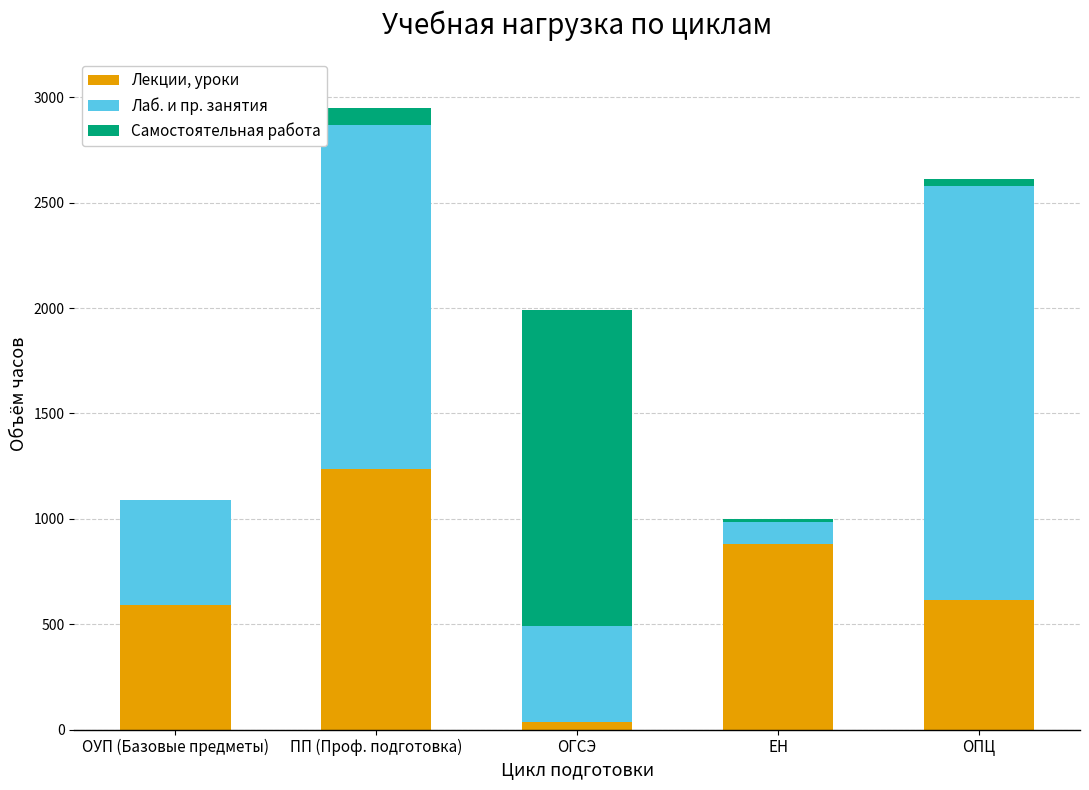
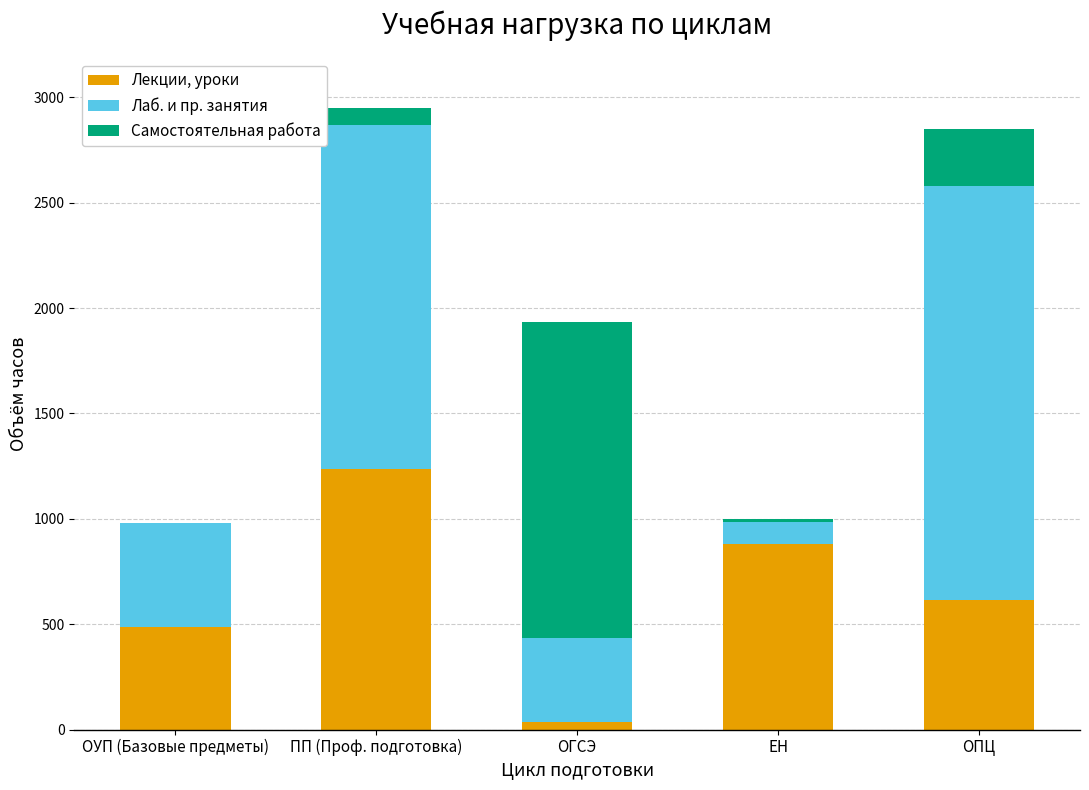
Лекции, уроки, ОУП (Базовые предметы): 590 -> 490
Лаб. и пр. занятия, ОГСЭ: 460 -> 400
Самостоятельная работа, ОПЦ: 30 -> 270
